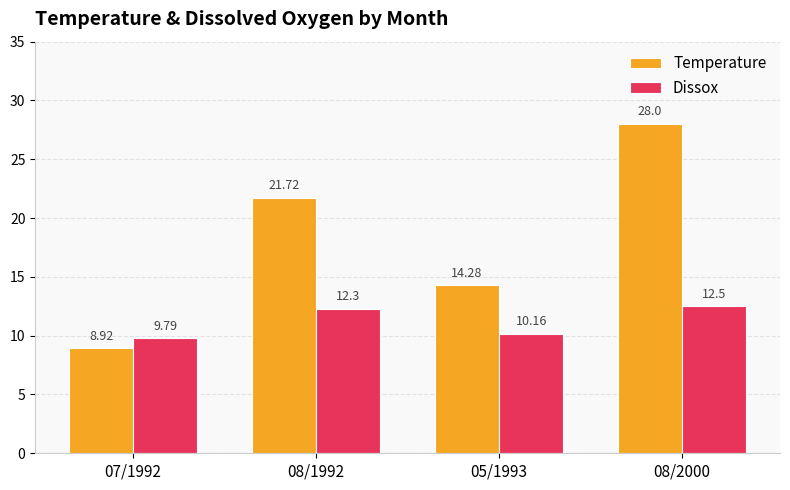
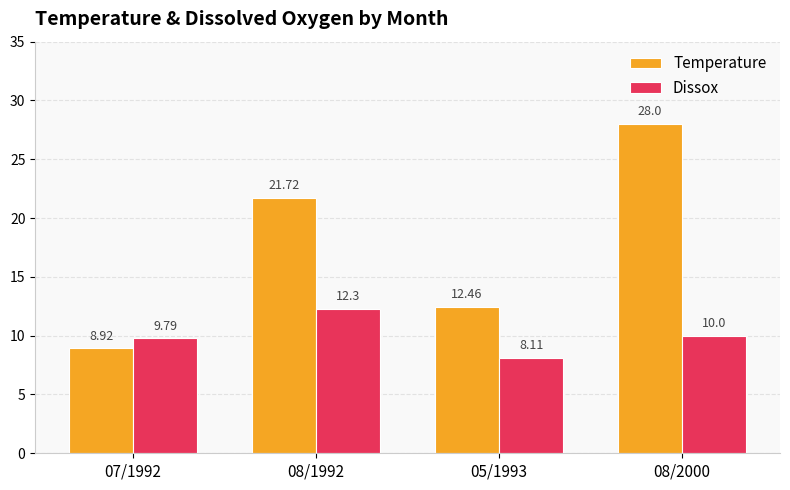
Temperature, 05/1993: 14.28 -> 12.46
Dissox, 05/1993: 10.16 -> 8.11
Dissox, 08/2000: 12.5 -> 10.0
